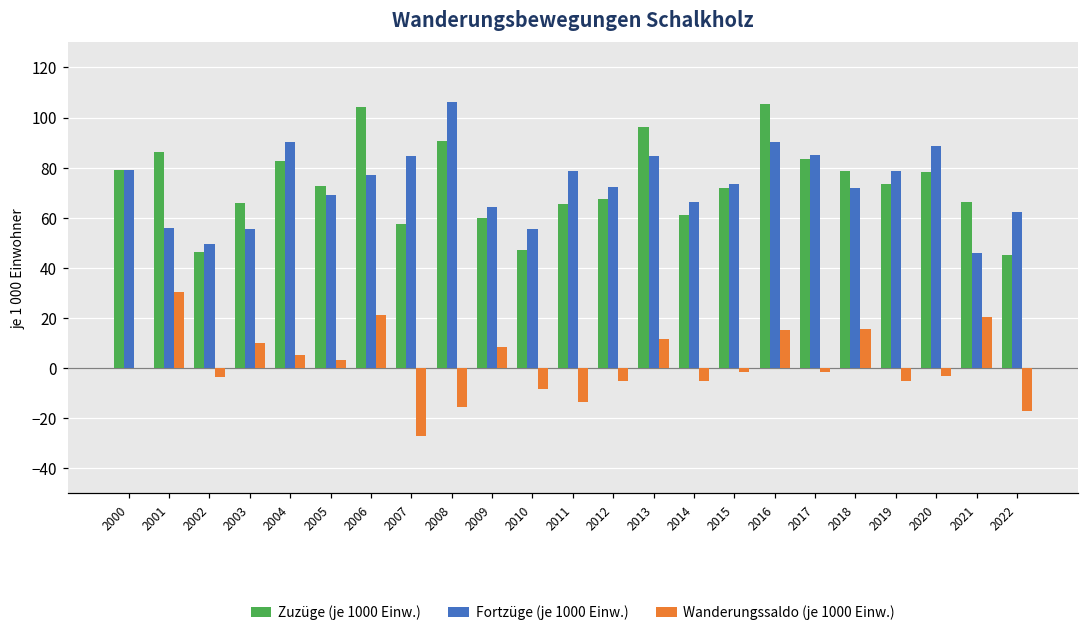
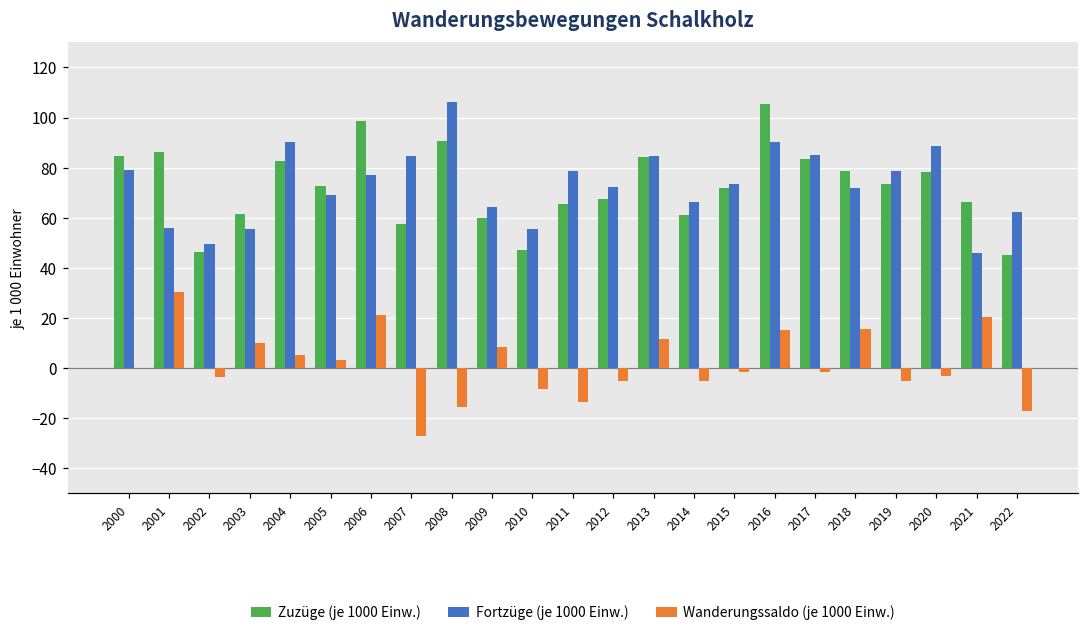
Zuzüge (je 1000 Einw.), 2000: 79 -> 85
Zuzüge (je 1000 Einw.), 2003: 66 -> 62
Zuzüge (je 1000 Einw.), 2006: 104 -> 99
Zuzüge (je 1000 Einw.), 2013: 96 -> 84
